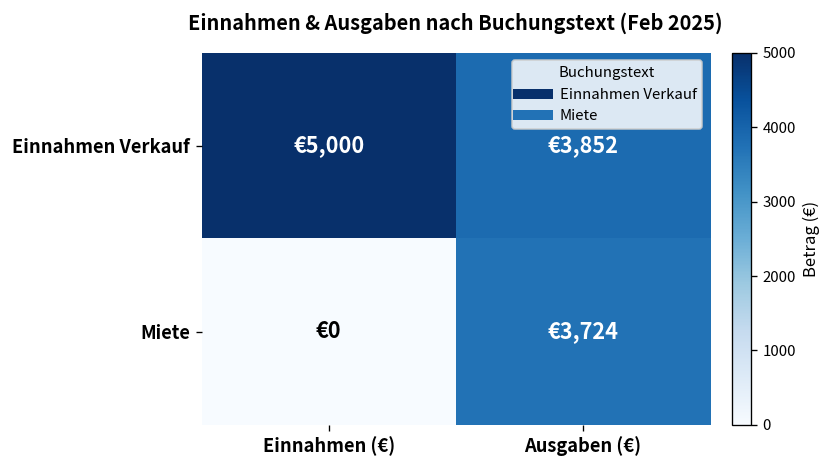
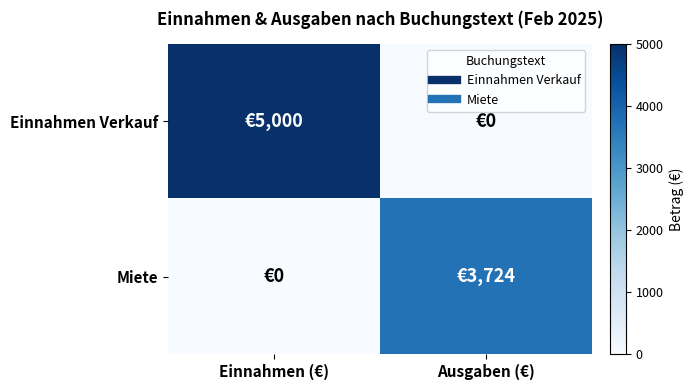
Einnahmen Verkauf, Ausgaben (€): €3,852 -> €0
